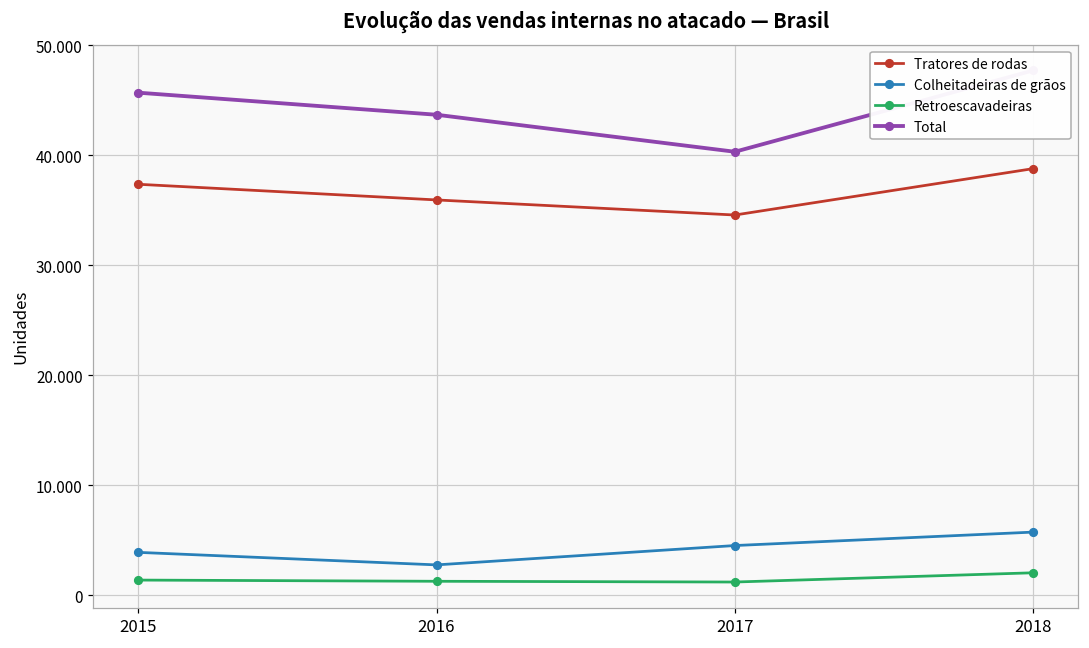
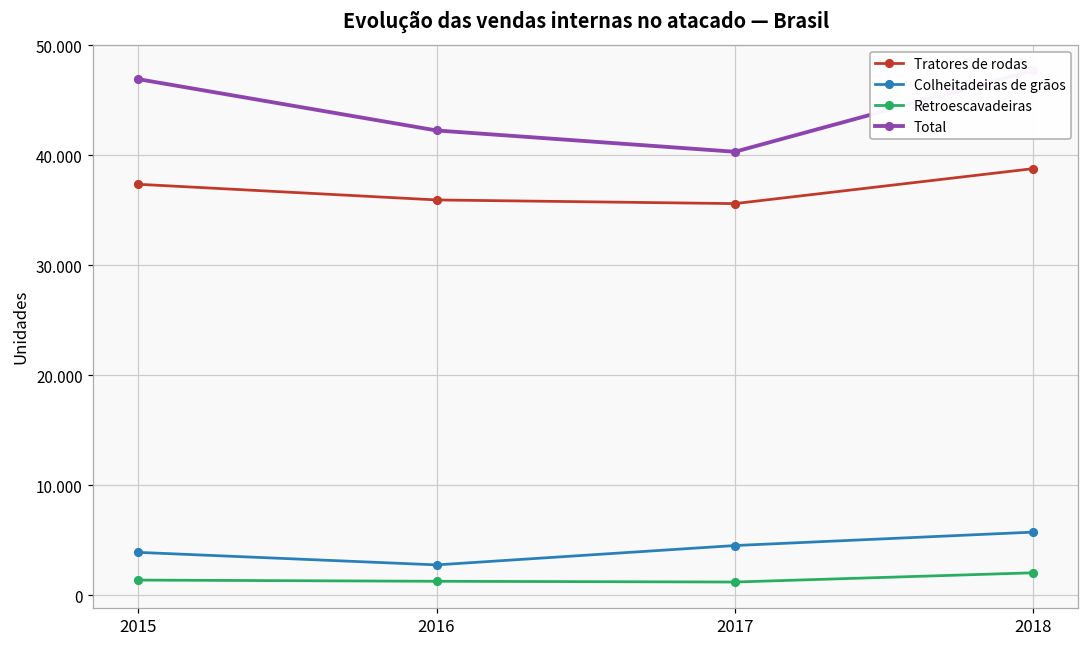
Total, 2015: 46 -> 47
Total, 2016: 44 -> 42
Tratores de rodas, 2017: 35 -> 36
